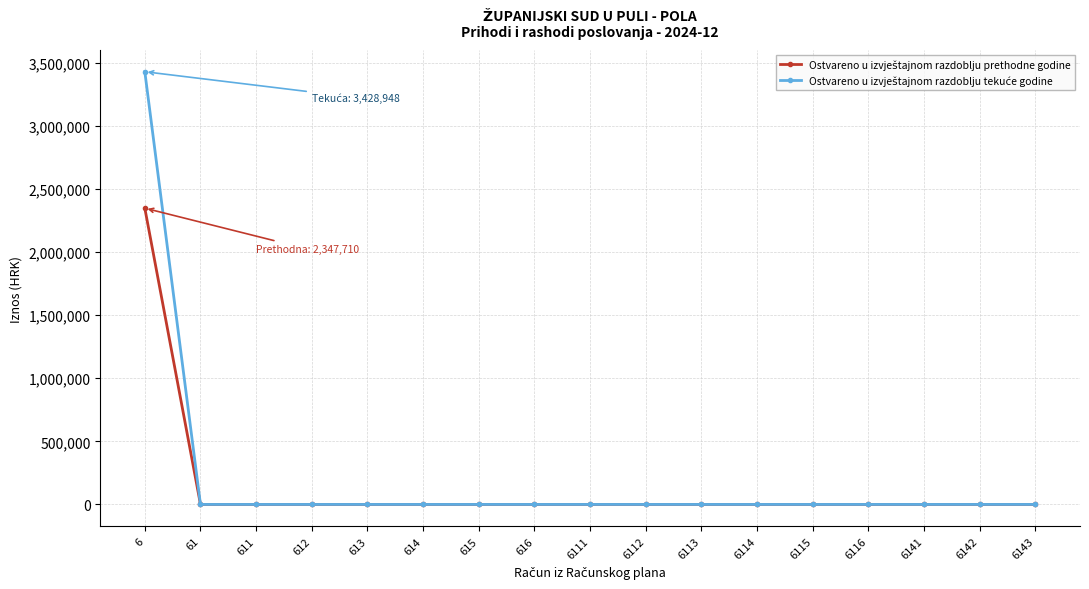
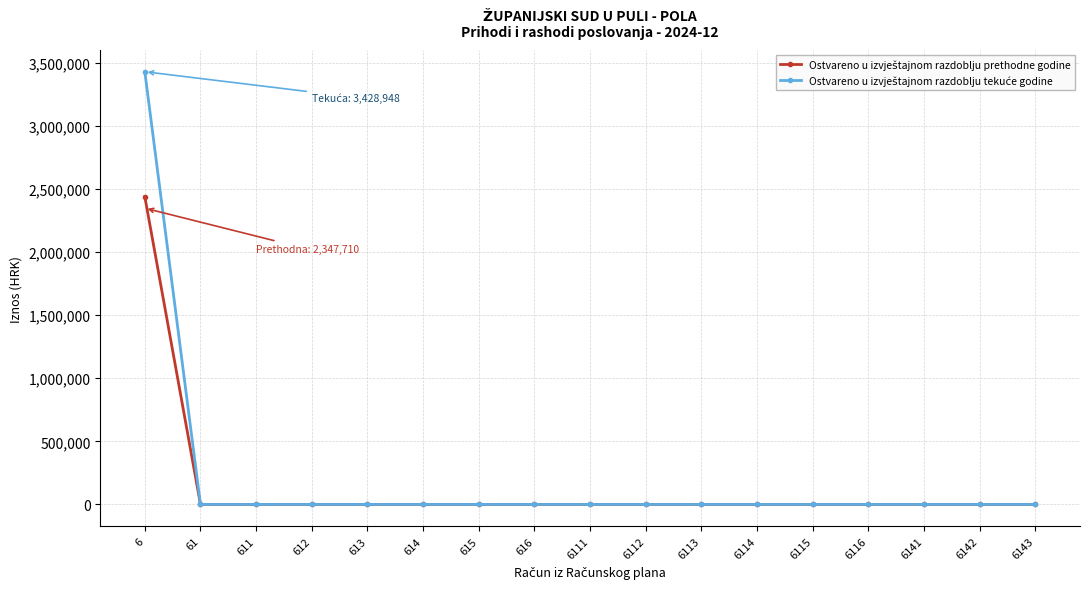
Ostvareno u izvještajnom razdoblju prethodne godine, 6: 2,350,000 -> 2,440,000
